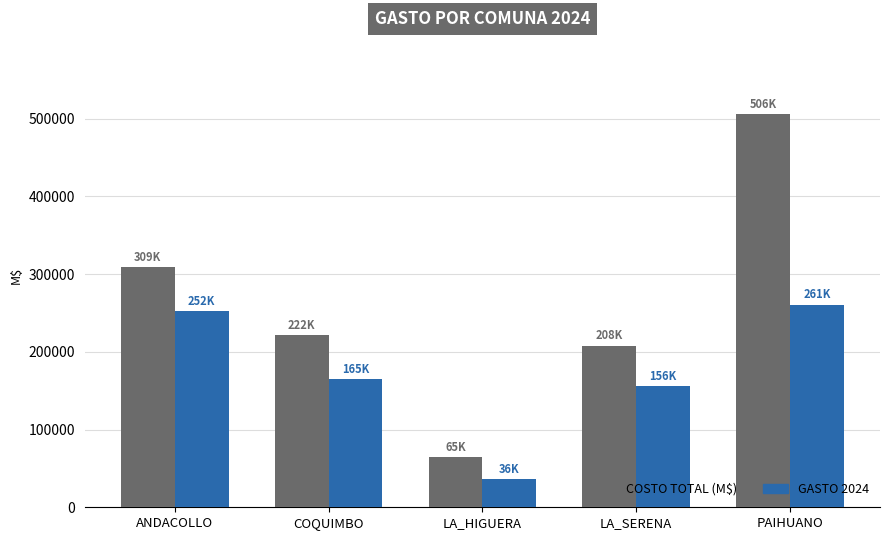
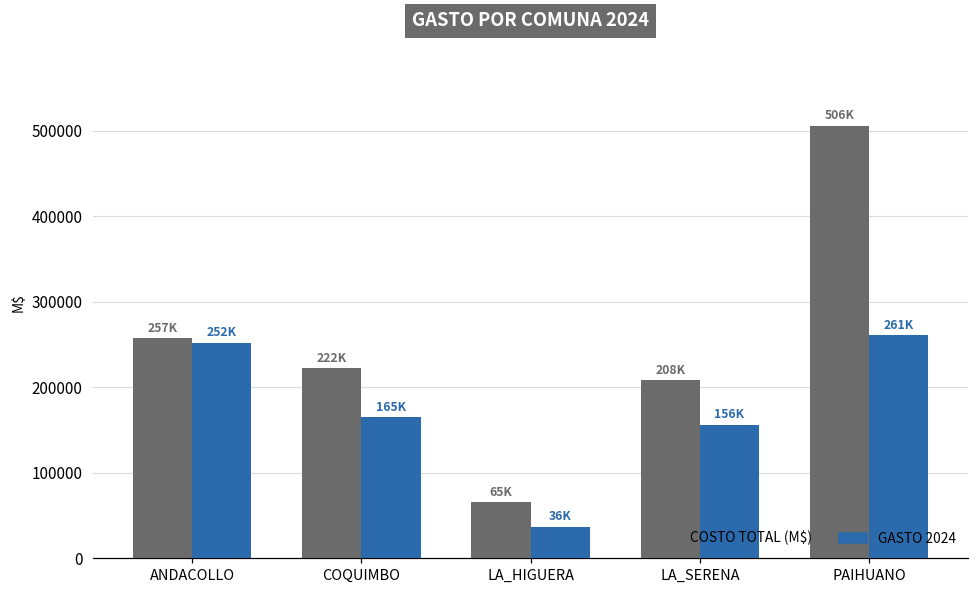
COSTO TOTAL (M$), ANDACOLLO: 309K -> 257K
